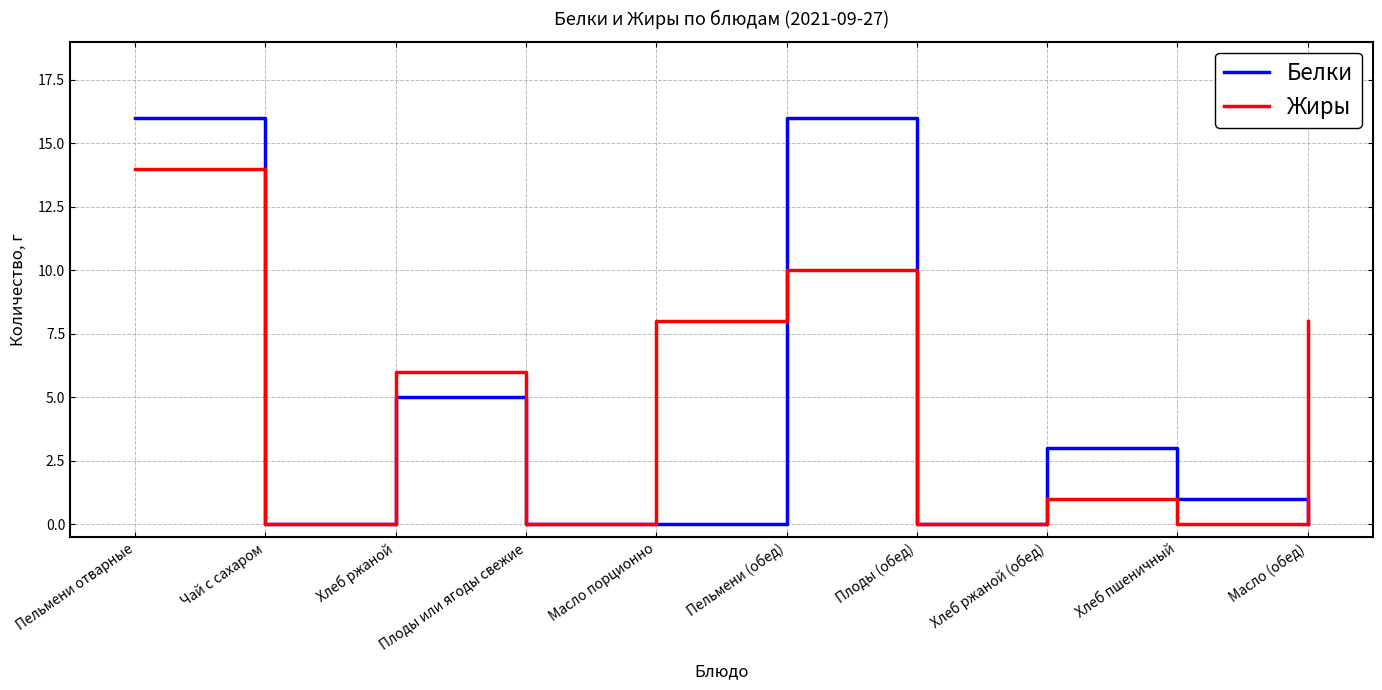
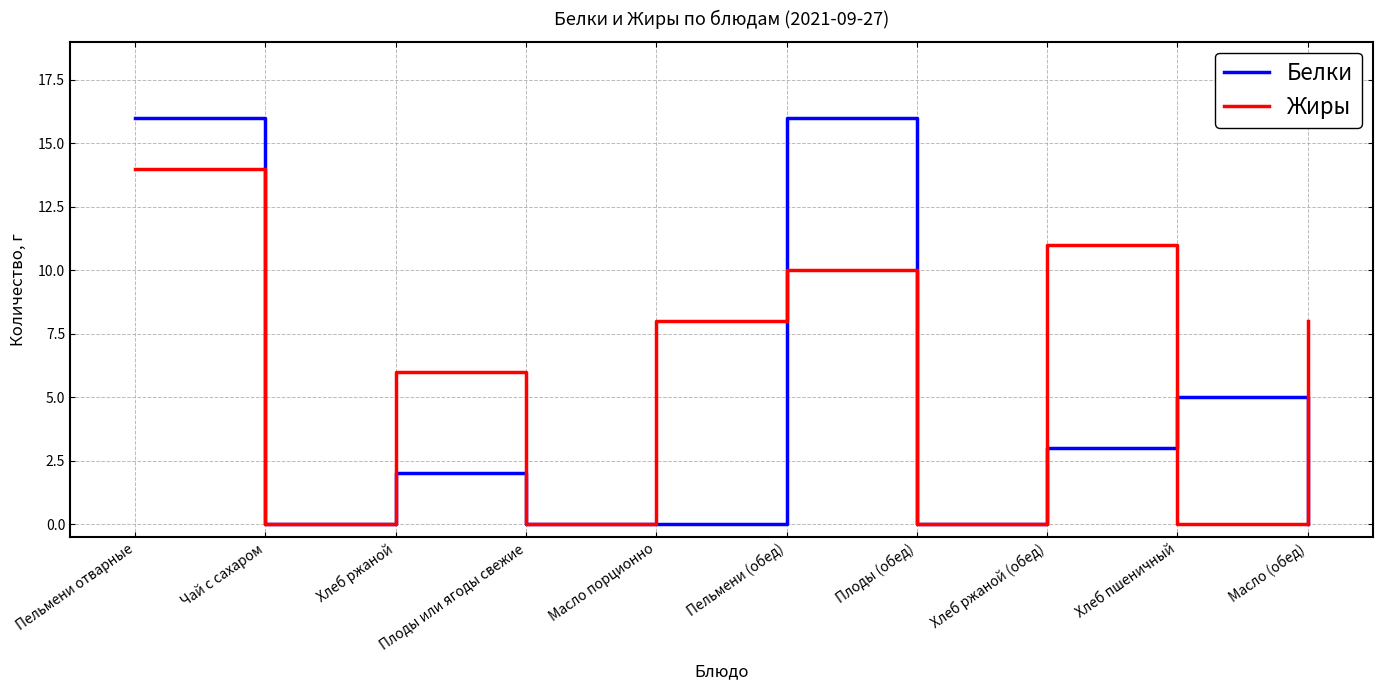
Белки, Хлеб ржаной: 5 -> 2
Жиры, Хлеб ржаной (обед): 1 -> 11
Белки, Хлеб пшеничный: 1 -> 5
